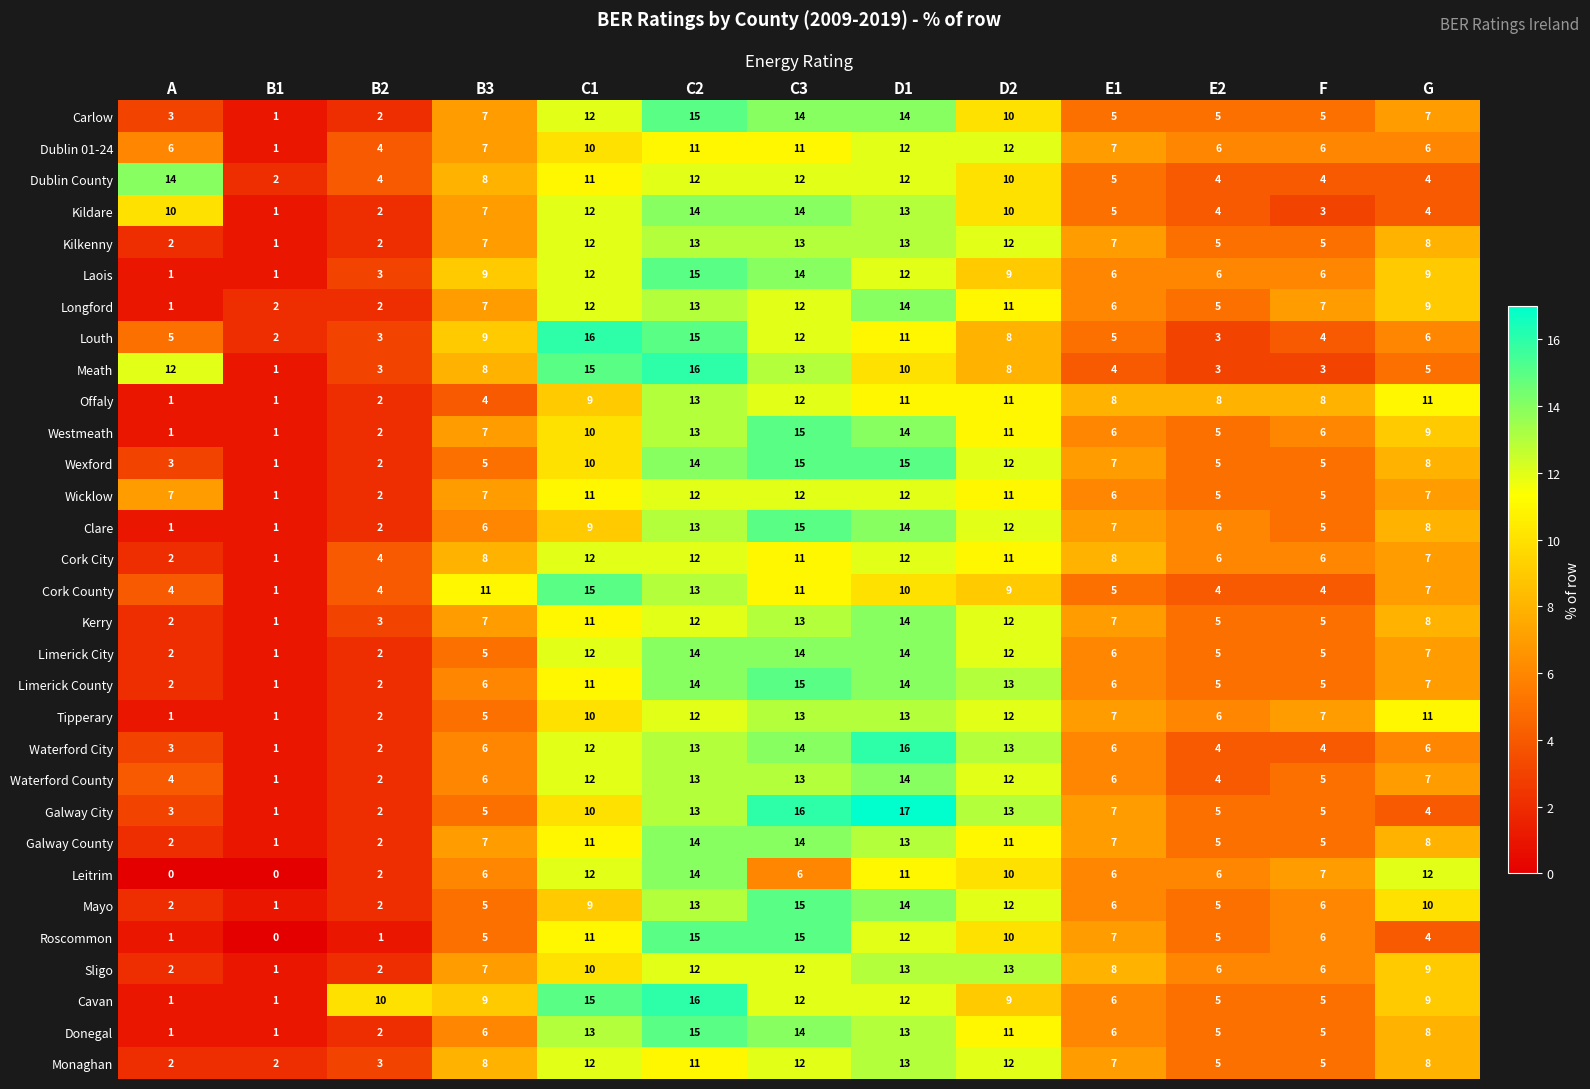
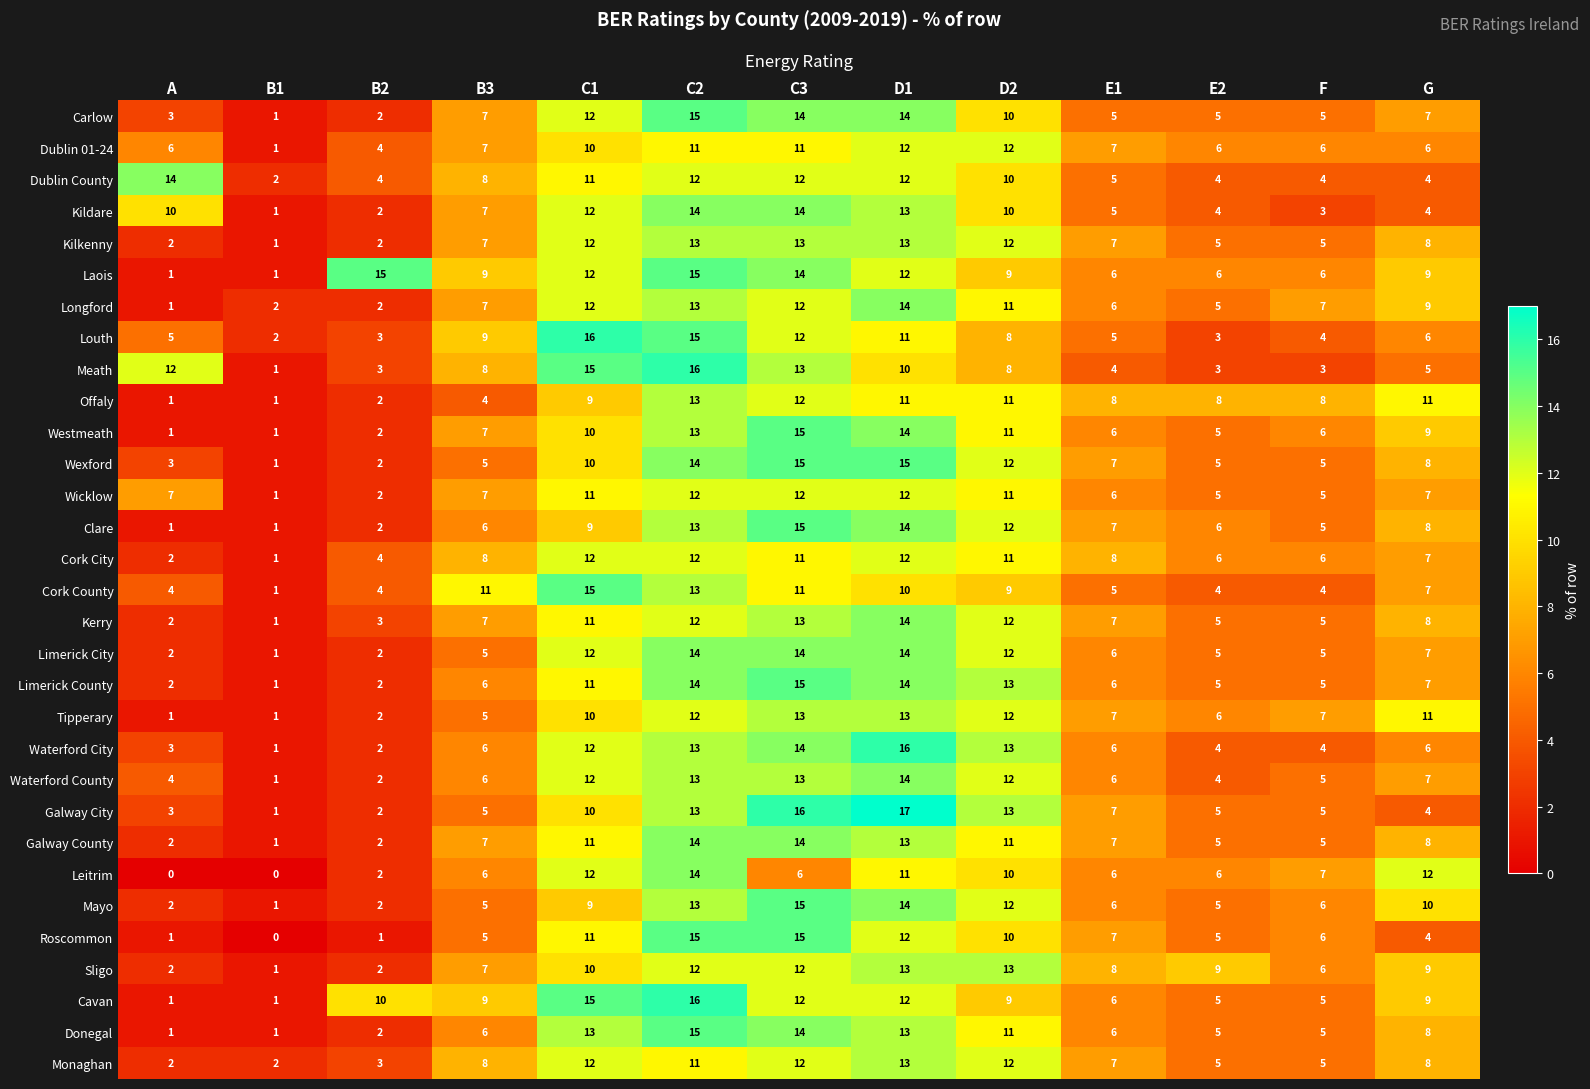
Laois, B2: 3 -> 15
Sligo, E2: 6 -> 9
